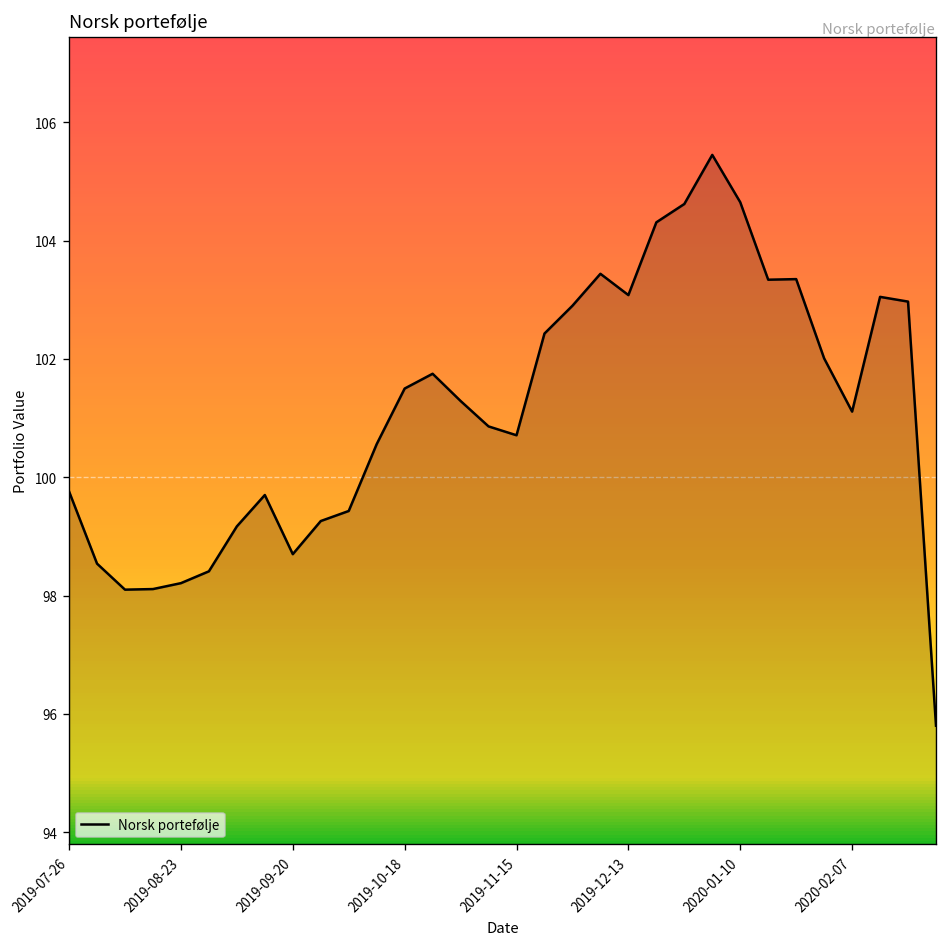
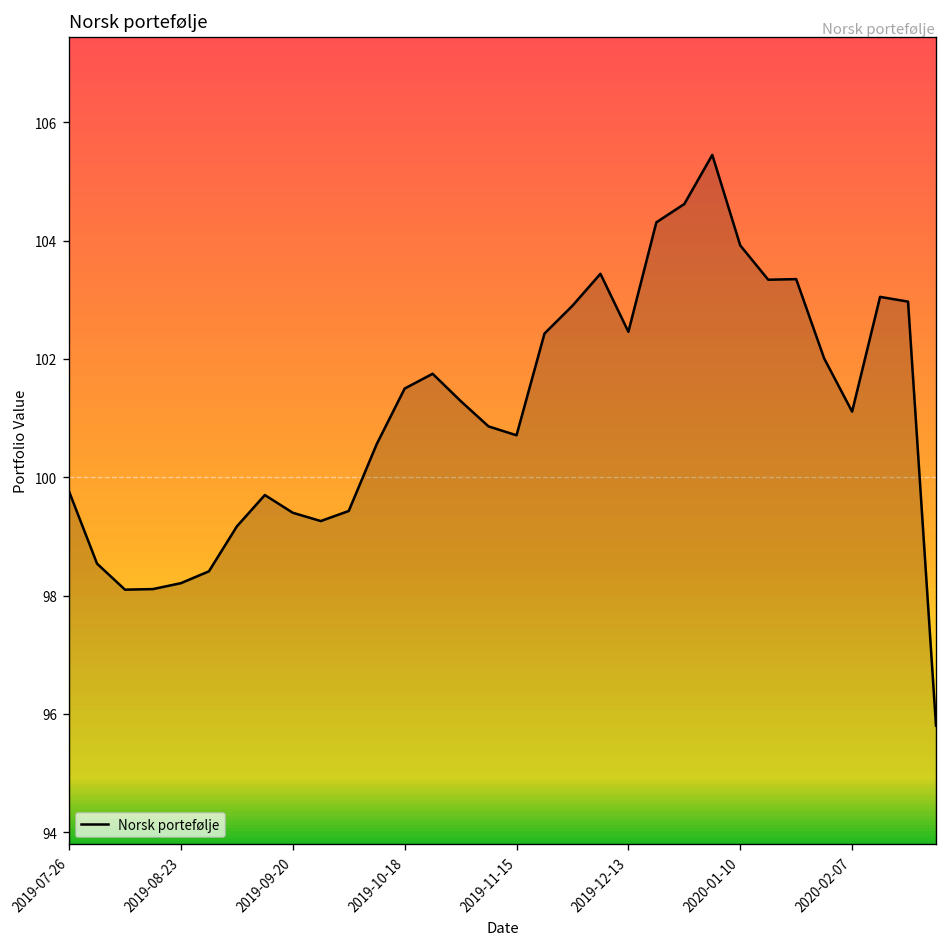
2019-09-20: 98.7 -> 99.4
2019-12-13: 103.1 -> 102.5
2020-01-10: 104.7 -> 103.9
